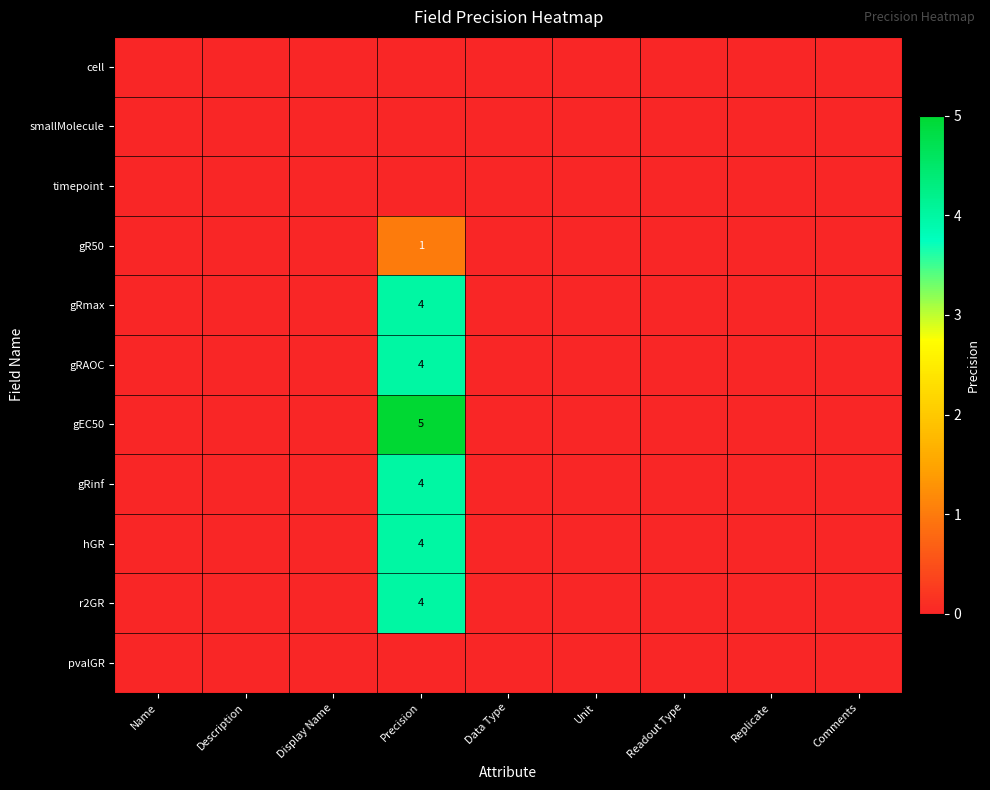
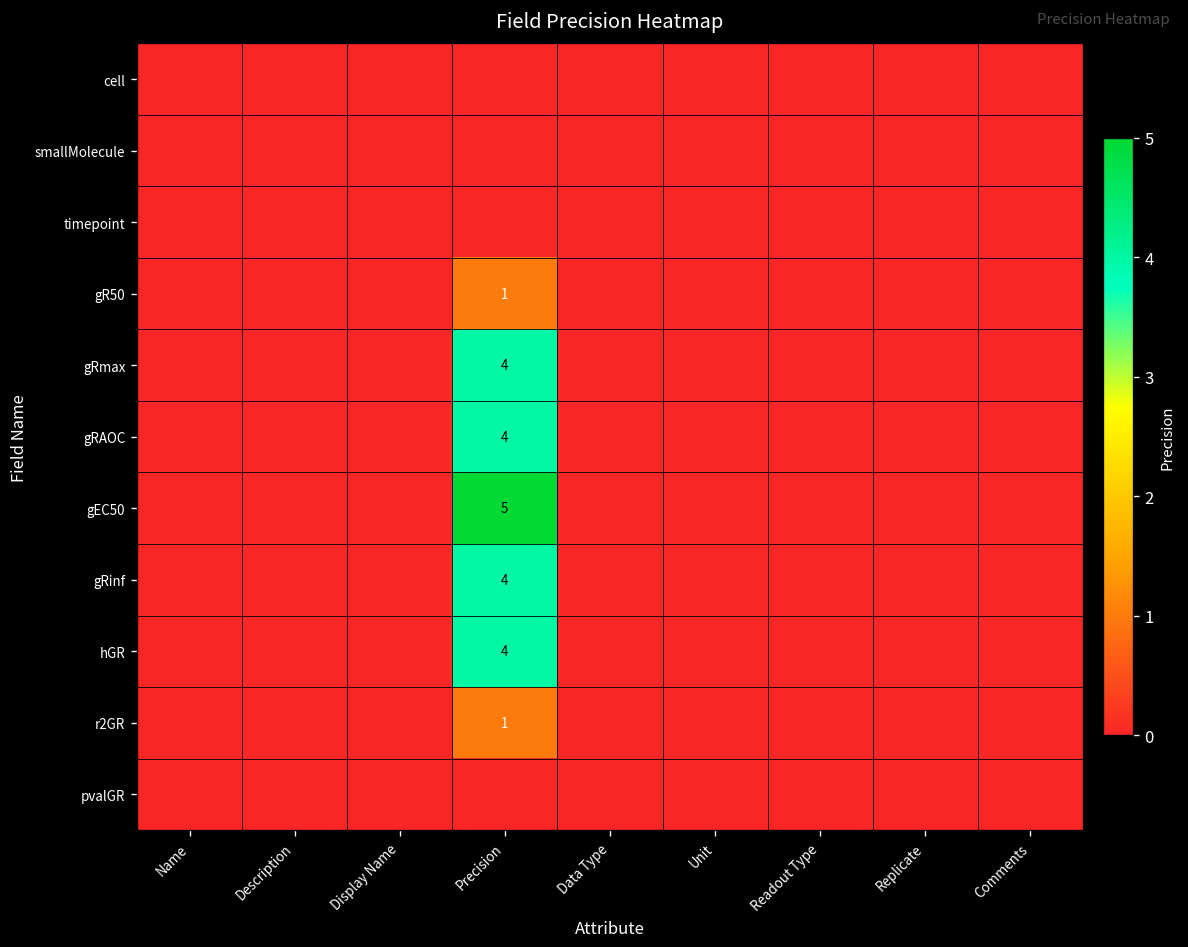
r2GR, Precision: 4 -> 1
